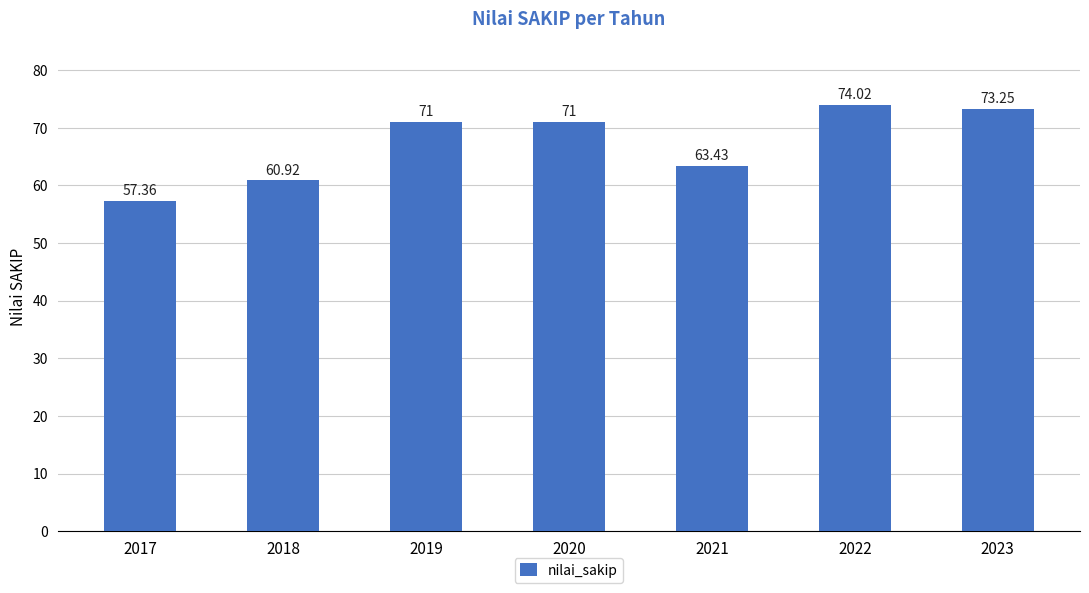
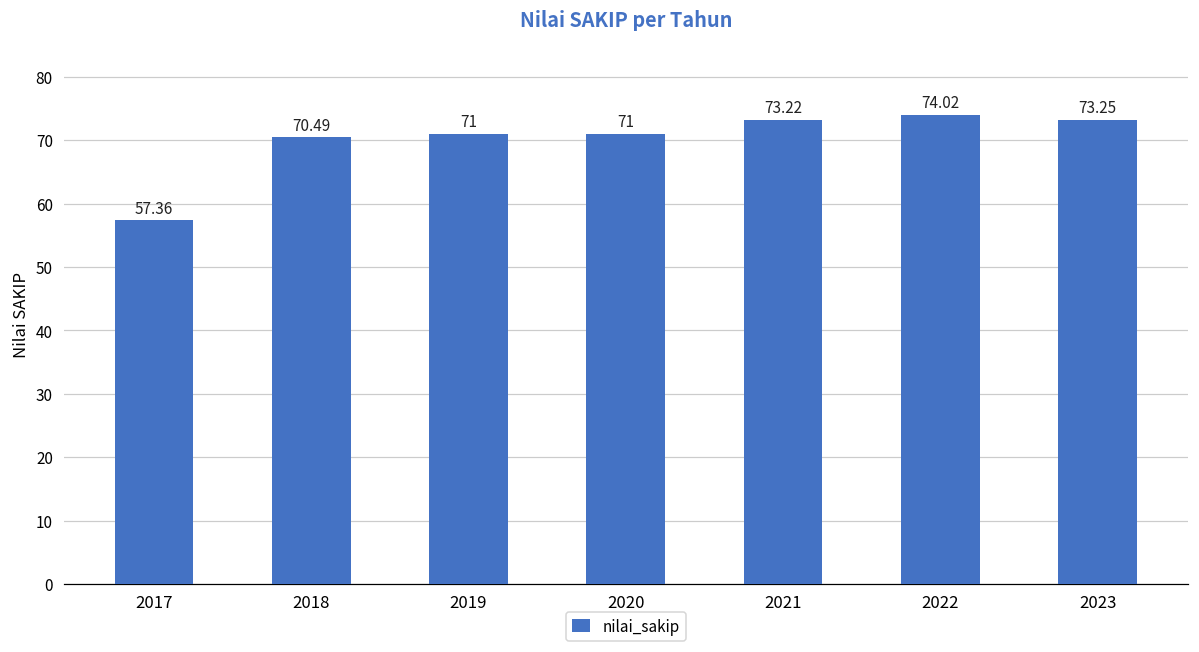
2018: 60.92 -> 70.49
2021: 63.43 -> 73.22
